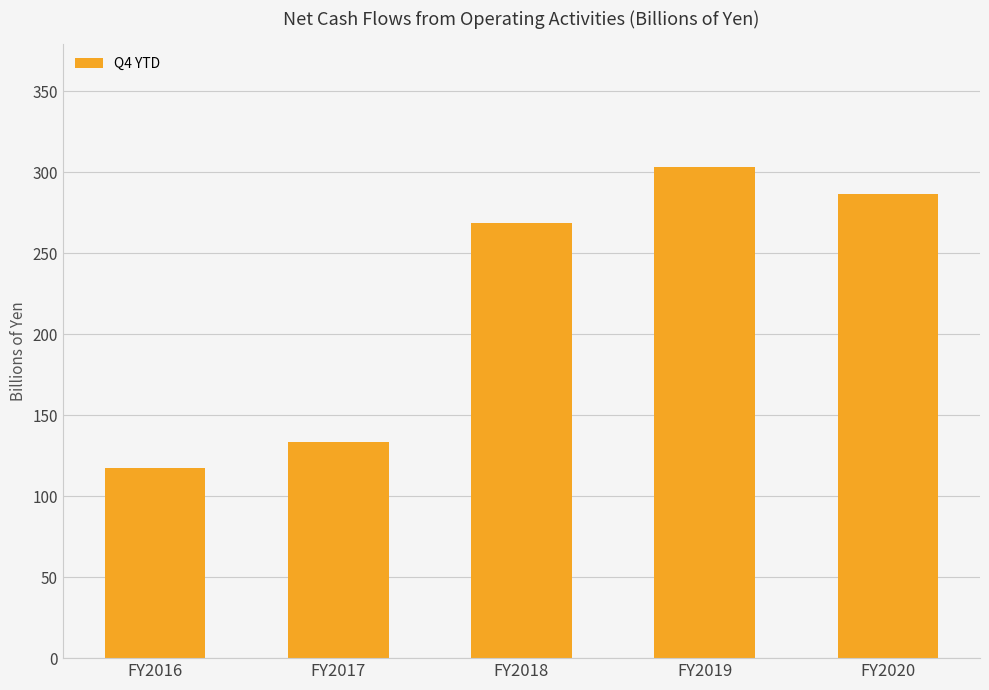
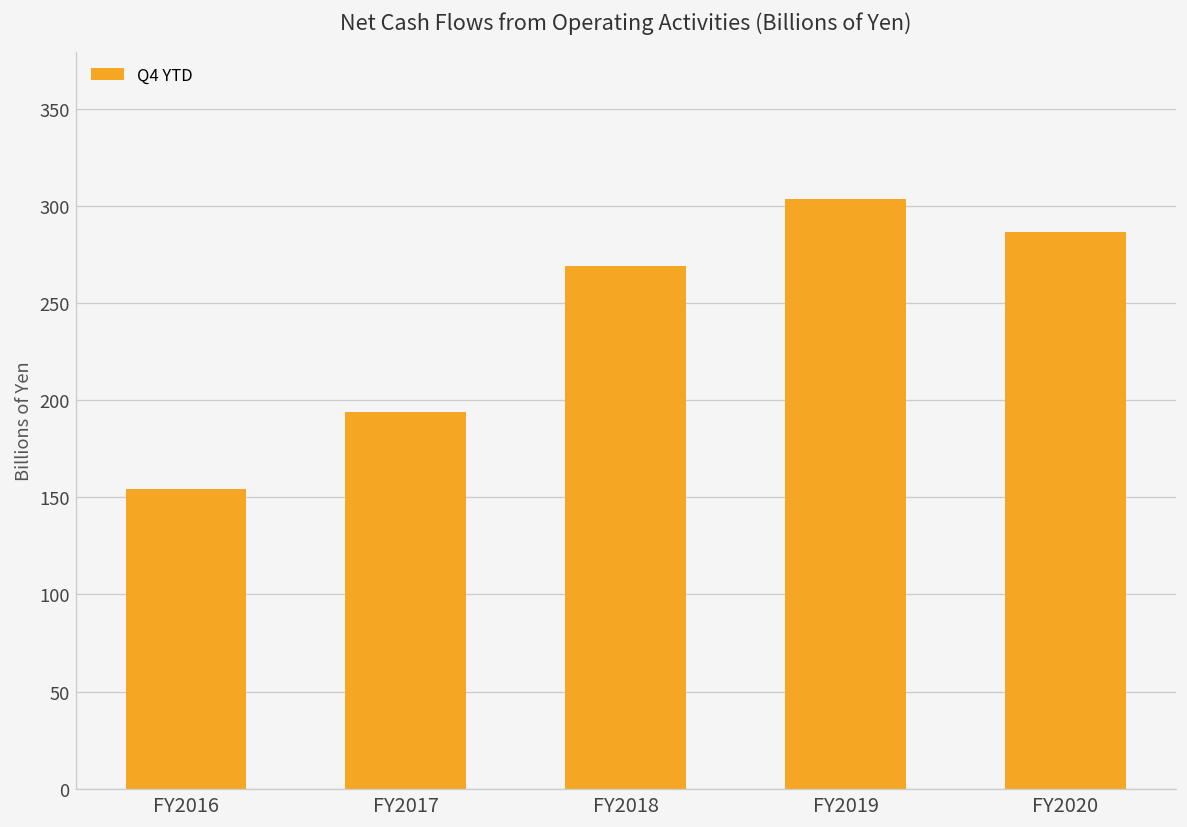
FY2016: 118 -> 154
FY2017: 133 -> 194
